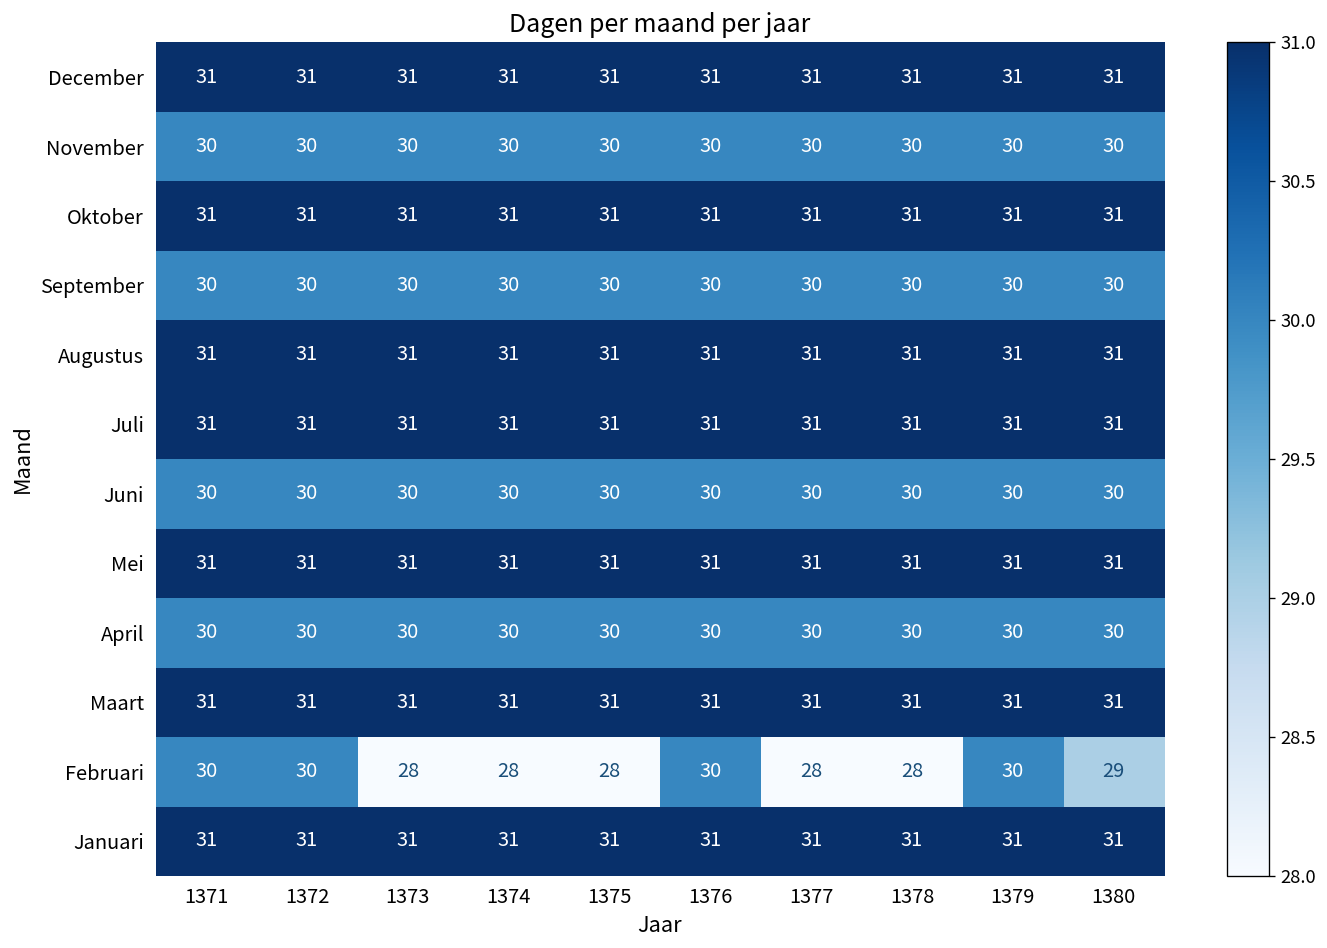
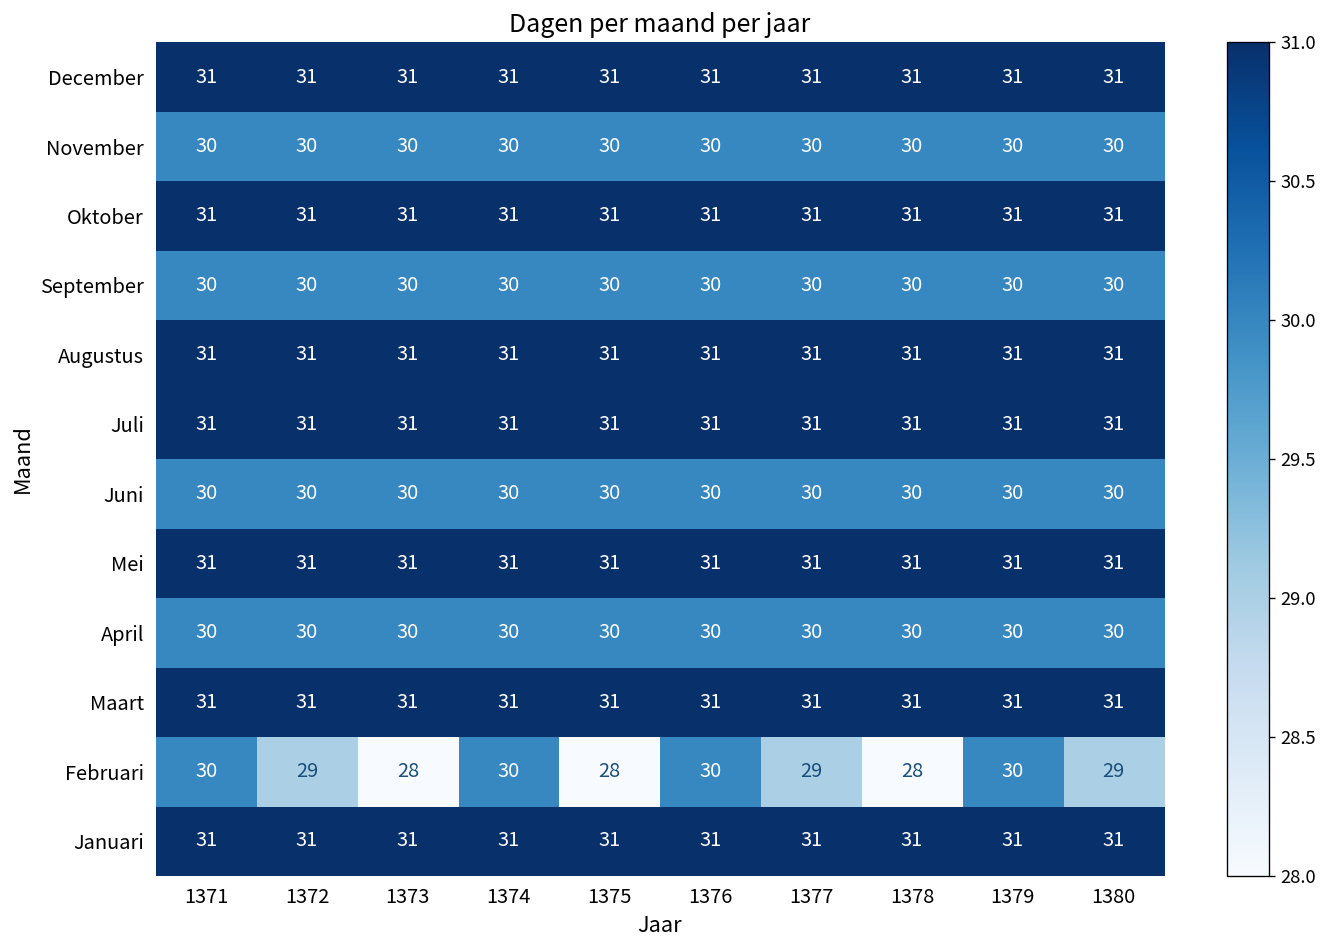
Februari, 1372: 30 -> 29
Februari, 1374: 28 -> 30
Februari, 1377: 28 -> 29
